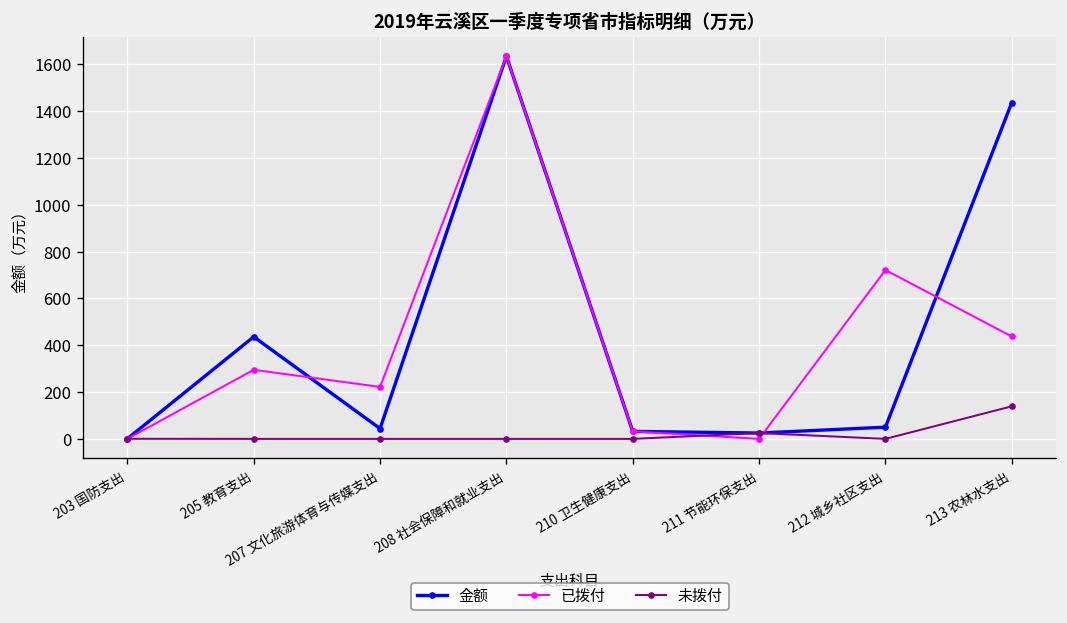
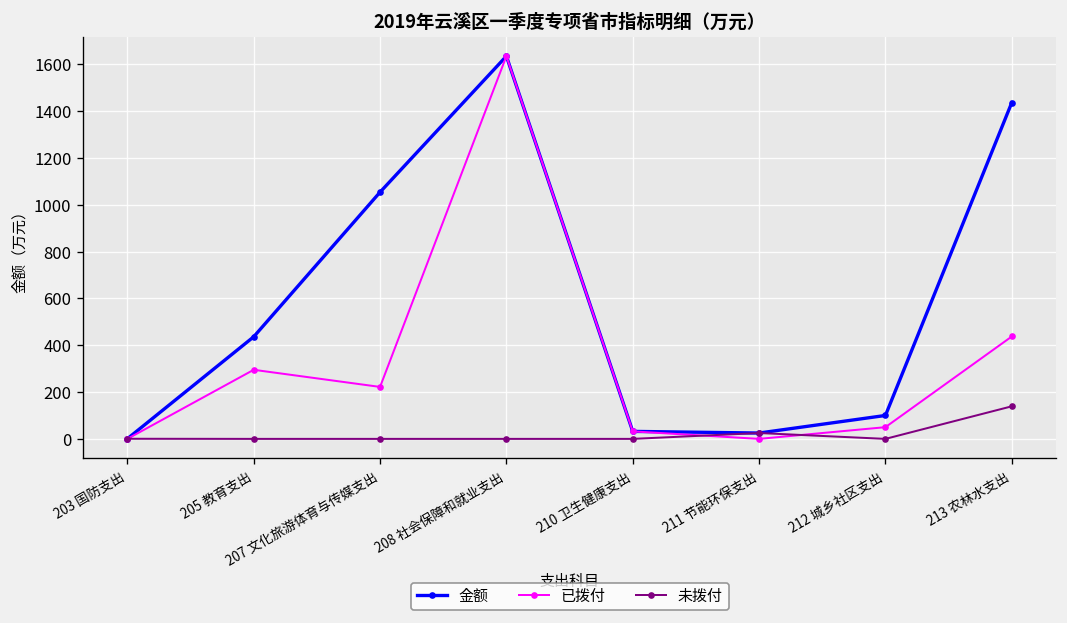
金额, 207 文化旅游体育与传媒支出: 40 -> 1050
金额, 212 城乡社区支出: 50 -> 100
已拨付, 212 城乡社区支出: 720 -> 50
